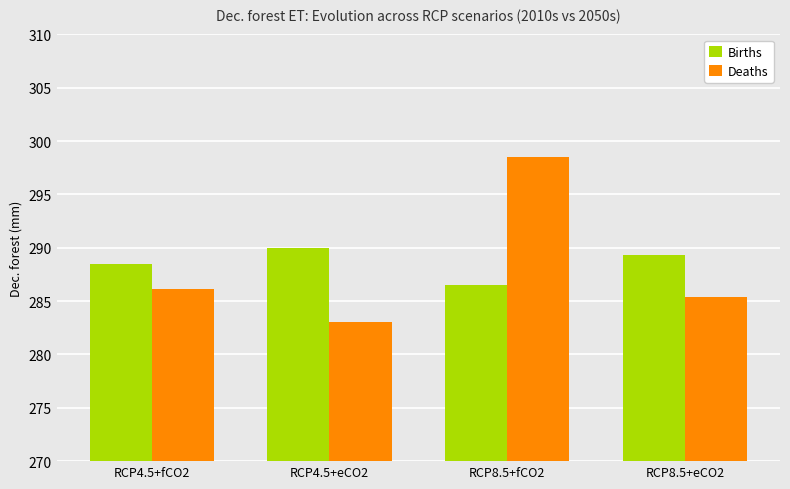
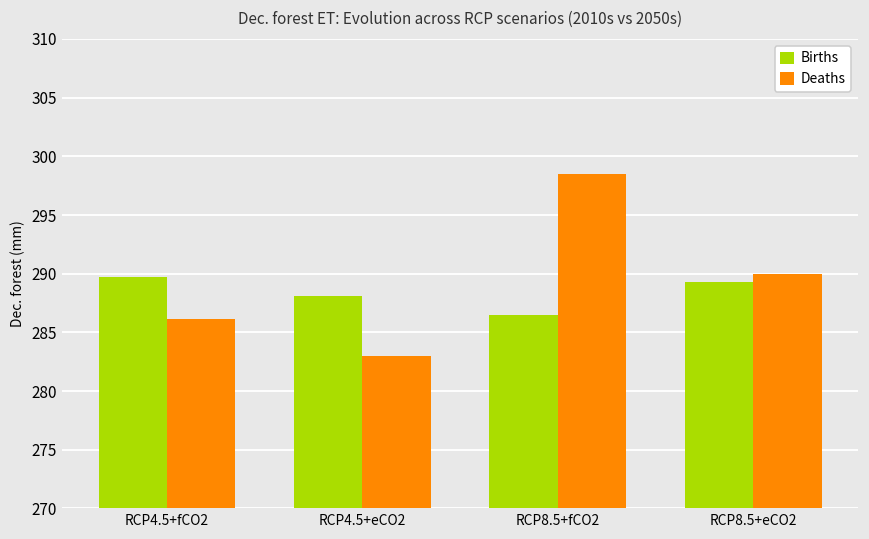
Births, RCP4.5+fCO2: 288.5 -> 289.7
Births, RCP4.5+eCO2: 290.0 -> 288.1
Deaths, RCP8.5+eCO2: 285.4 -> 290.0
